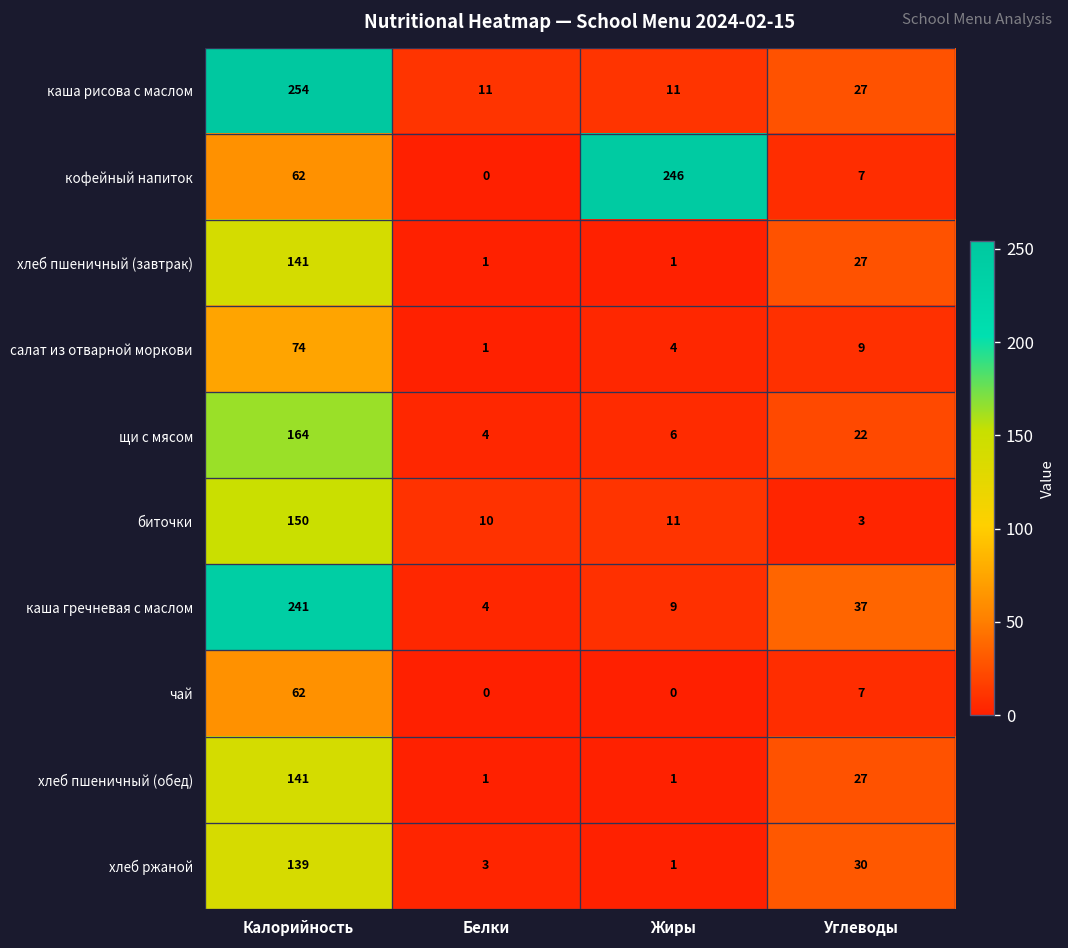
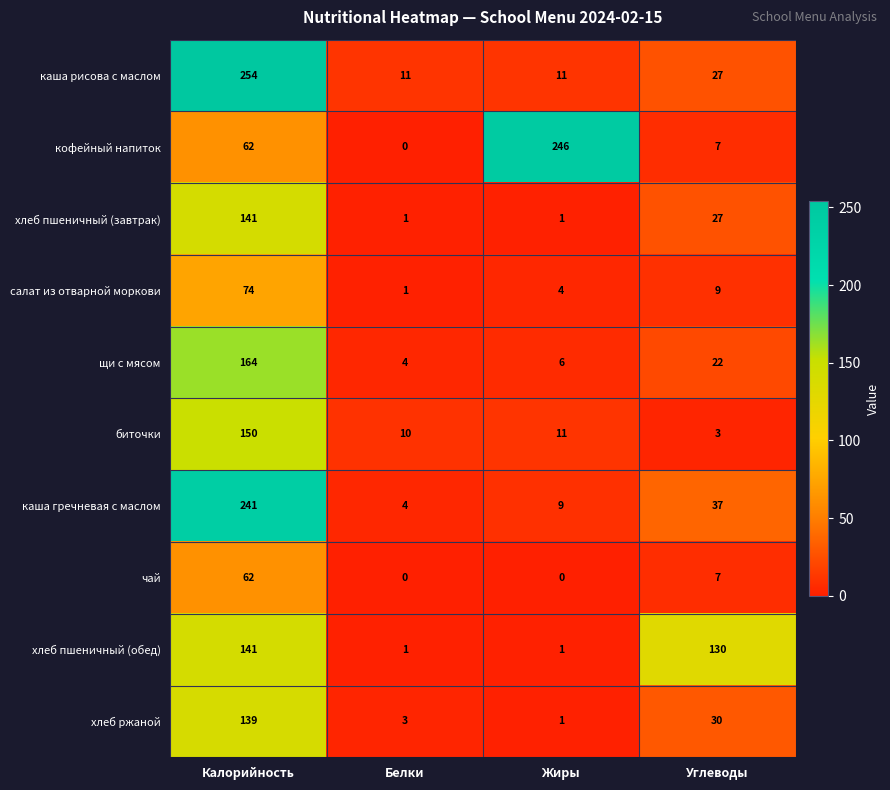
хлеб пшеничный (обед), Углеводы: 27 -> 130
